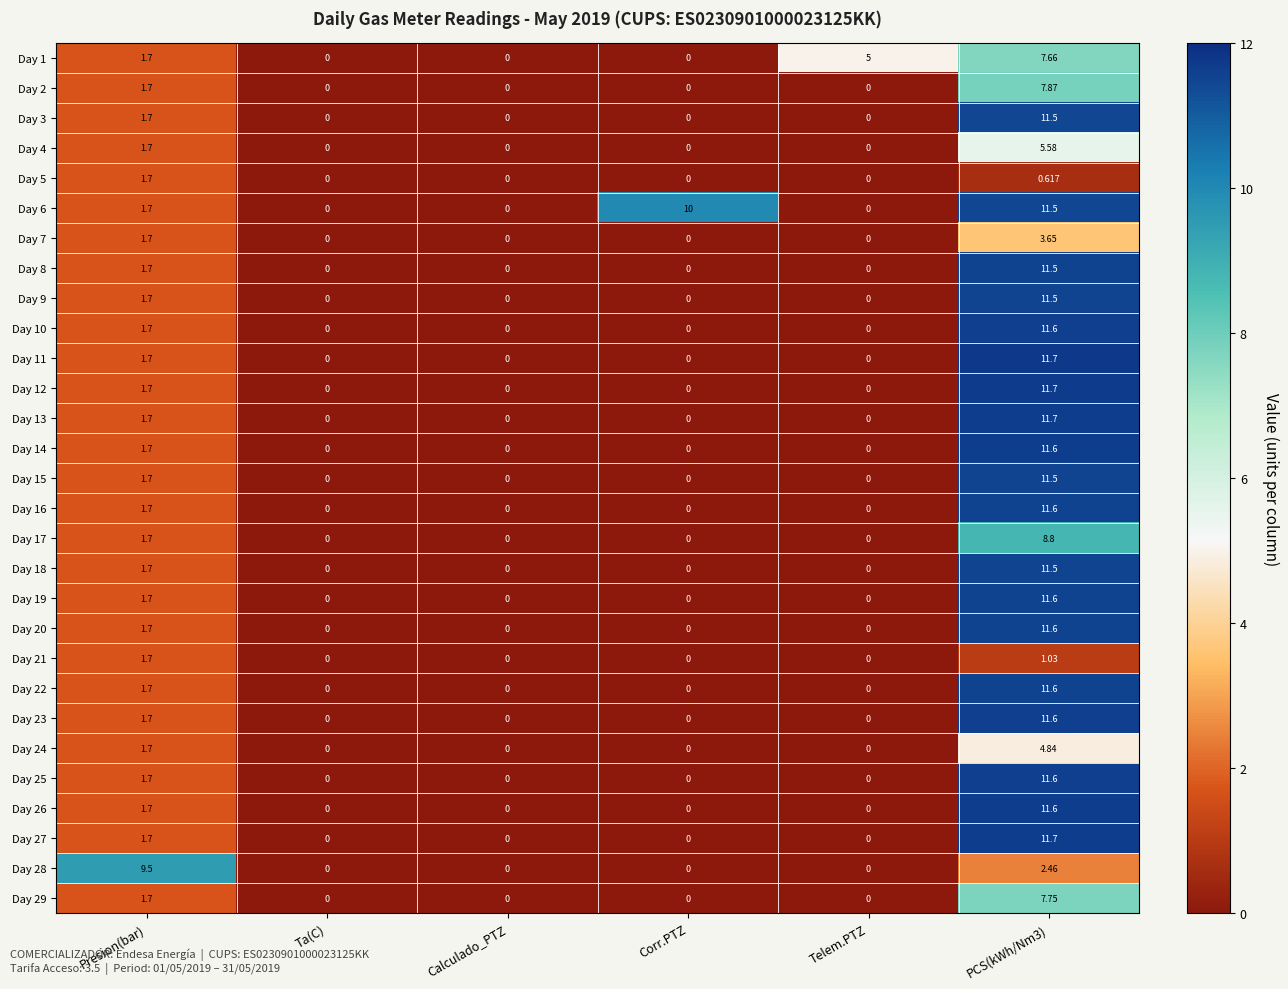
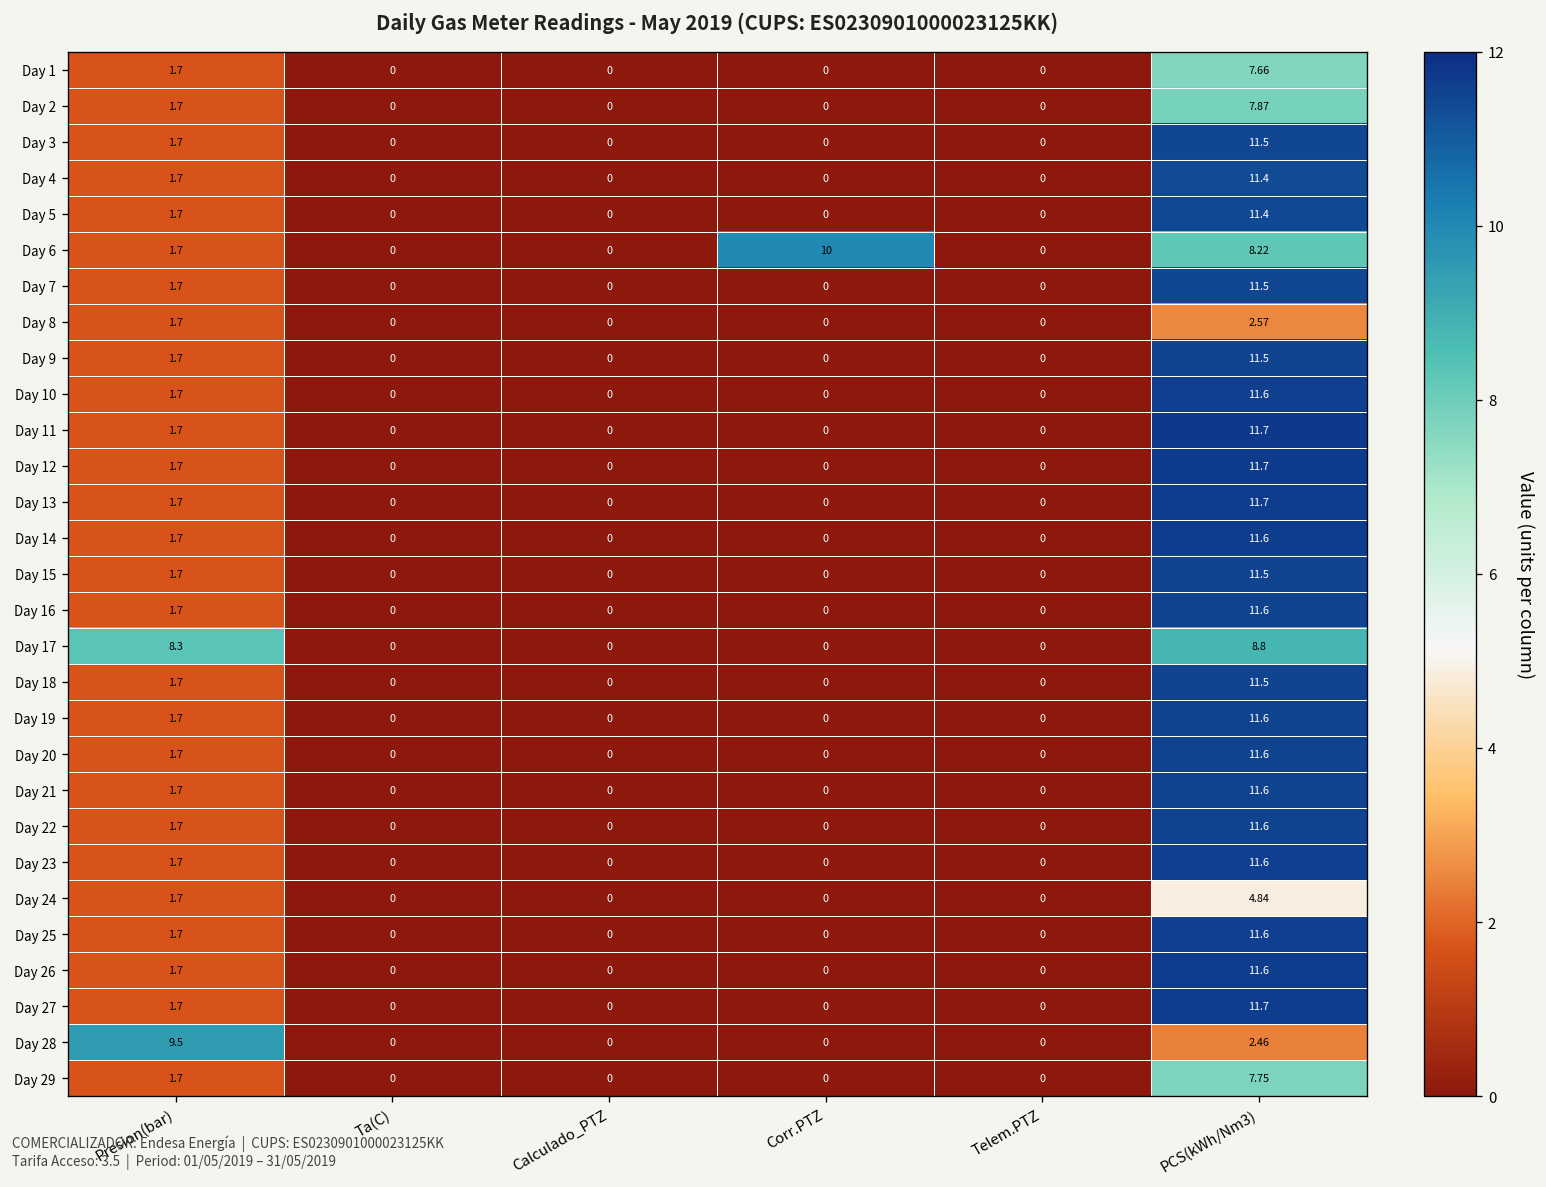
Day 1, Telem.PTZ: 5 -> 0
Day 4, PCS(kWh/Nm3): 5.58 -> 11.4
Day 5, PCS(kWh/Nm3): 0.617 -> 11.4
Day 6, PCS(kWh/Nm3): 11.5 -> 8.22
Day 7, PCS(kWh/Nm3): 3.65 -> 11.5
Day 8, PCS(kWh/Nm3): 11.5 -> 2.57
Day 17, Presion(bar): 1.7 -> 8.3
Day 21, PCS(kWh/Nm3): 1.03 -> 11.6
